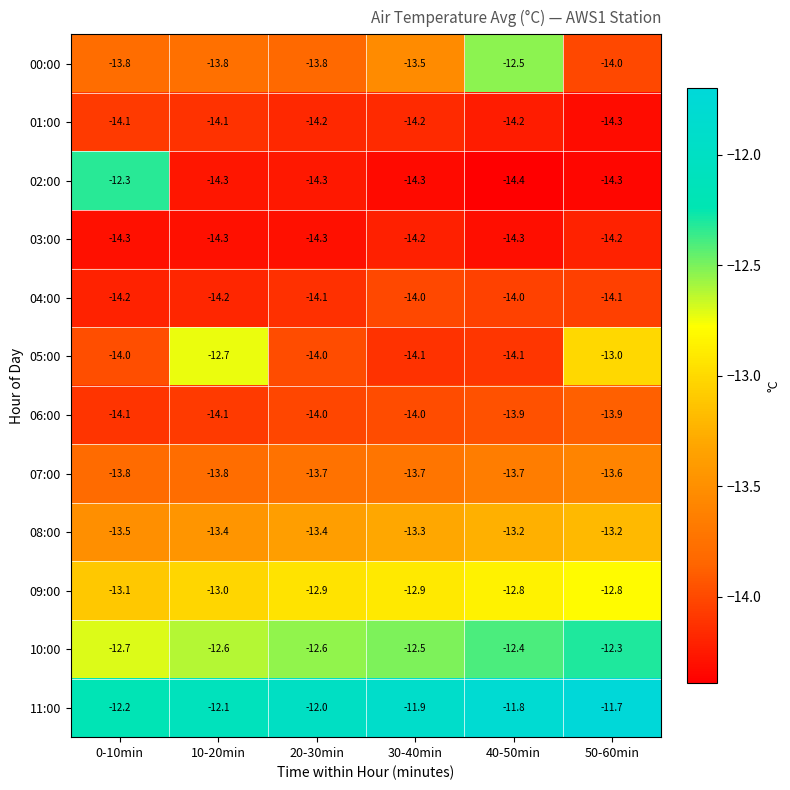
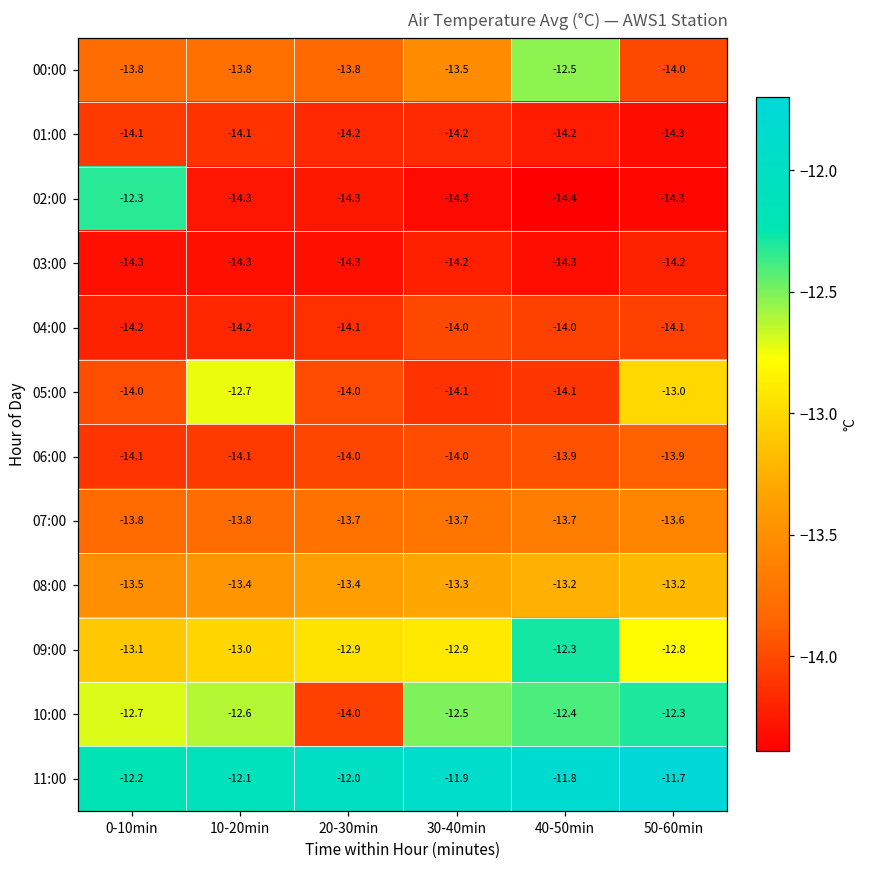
09:00, 40-50min: -12.8 -> -12.3
10:00, 20-30min: -12.6 -> -14.0
